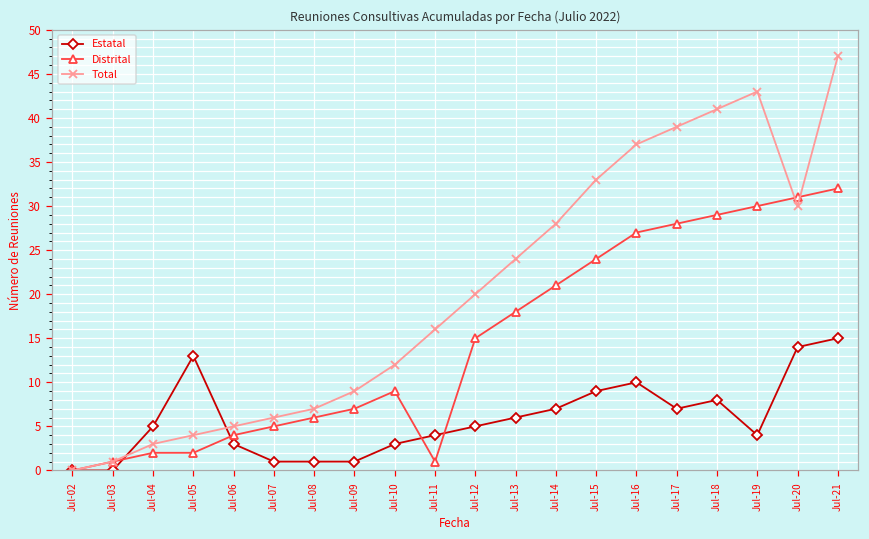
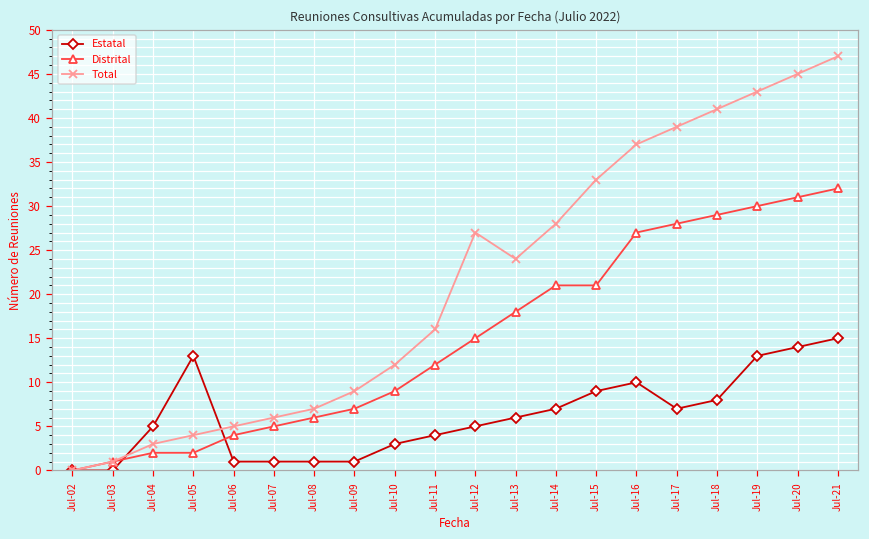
Estatal, Jul-06: 3 -> 1
Distrital, Jul-11: 1 -> 12
Total, Jul-12: 20 -> 27
Distrital, Jul-15: 24 -> 21
Estatal, Jul-19: 4 -> 13
Total, Jul-20: 30 -> 45
